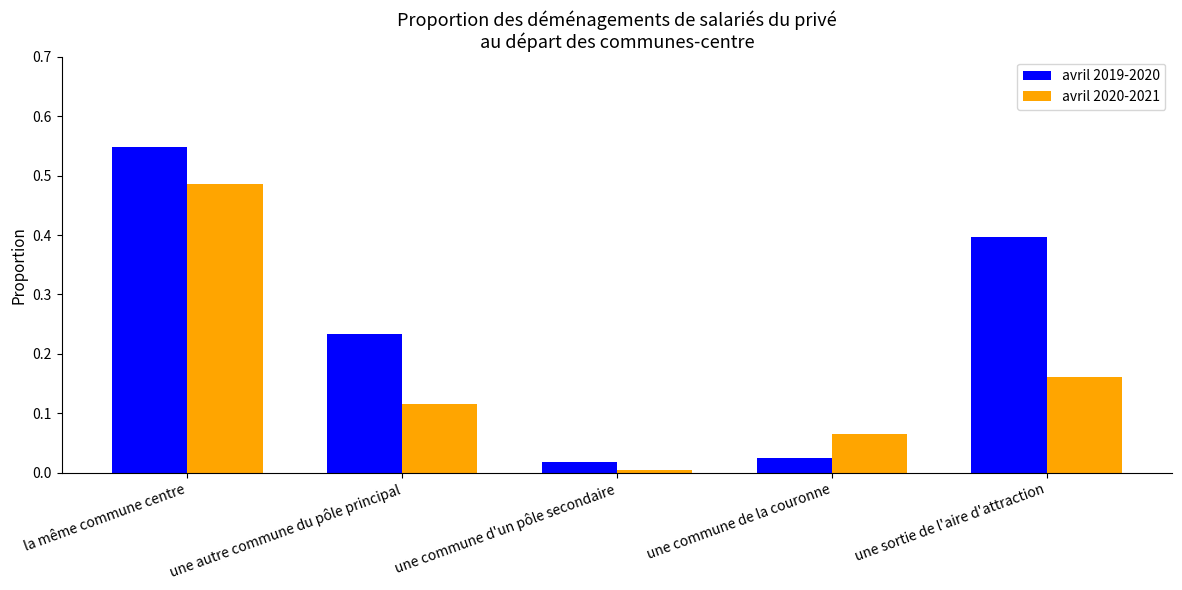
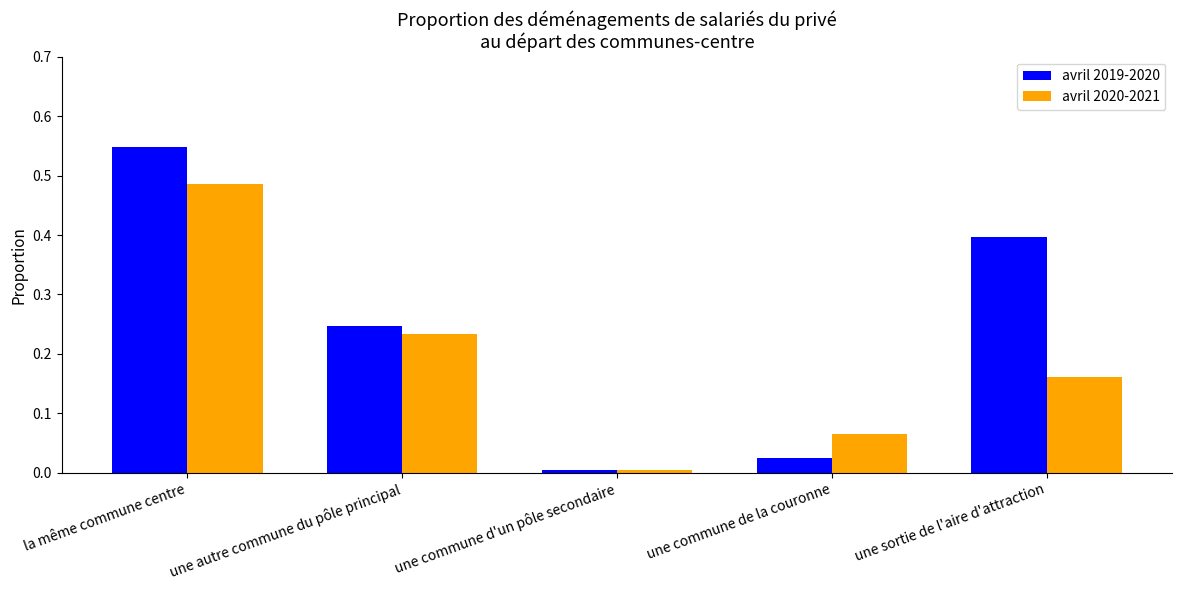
avril 2019-2020, une autre commune du pôle principal: 0.23 -> 0.25
avril 2020-2021, une autre commune du pôle principal: 0.12 -> 0.23
avril 2019-2020, une commune d'un pôle secondaire: 0.02 -> 0.00
